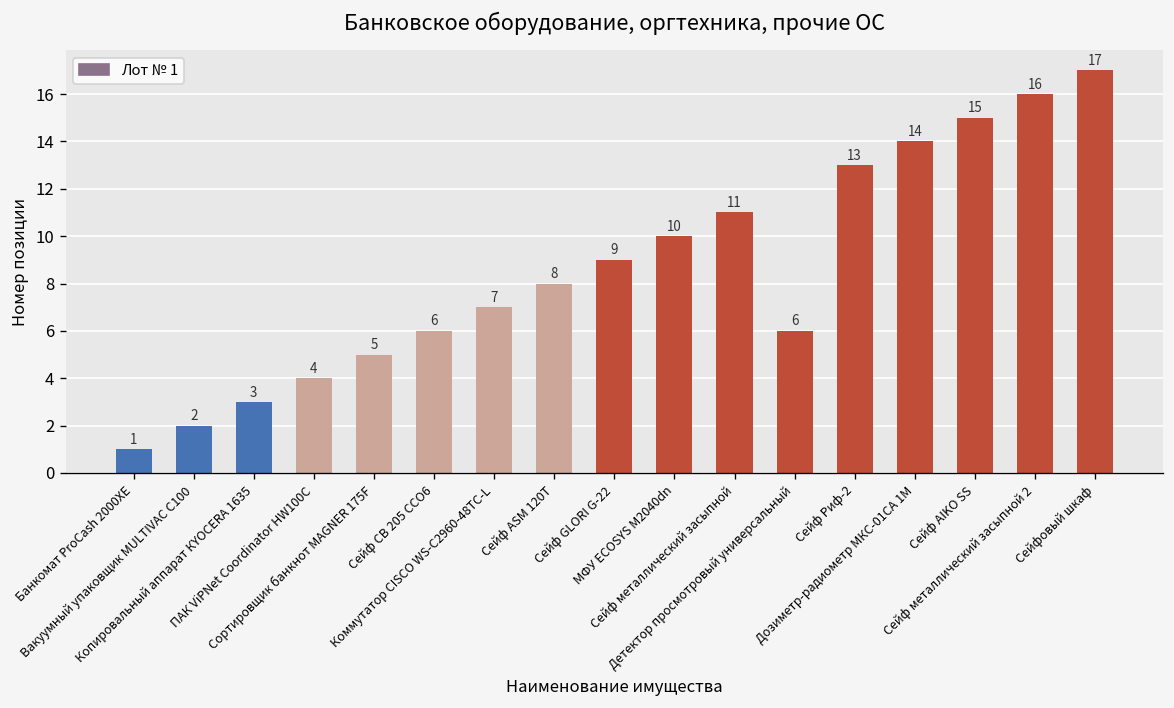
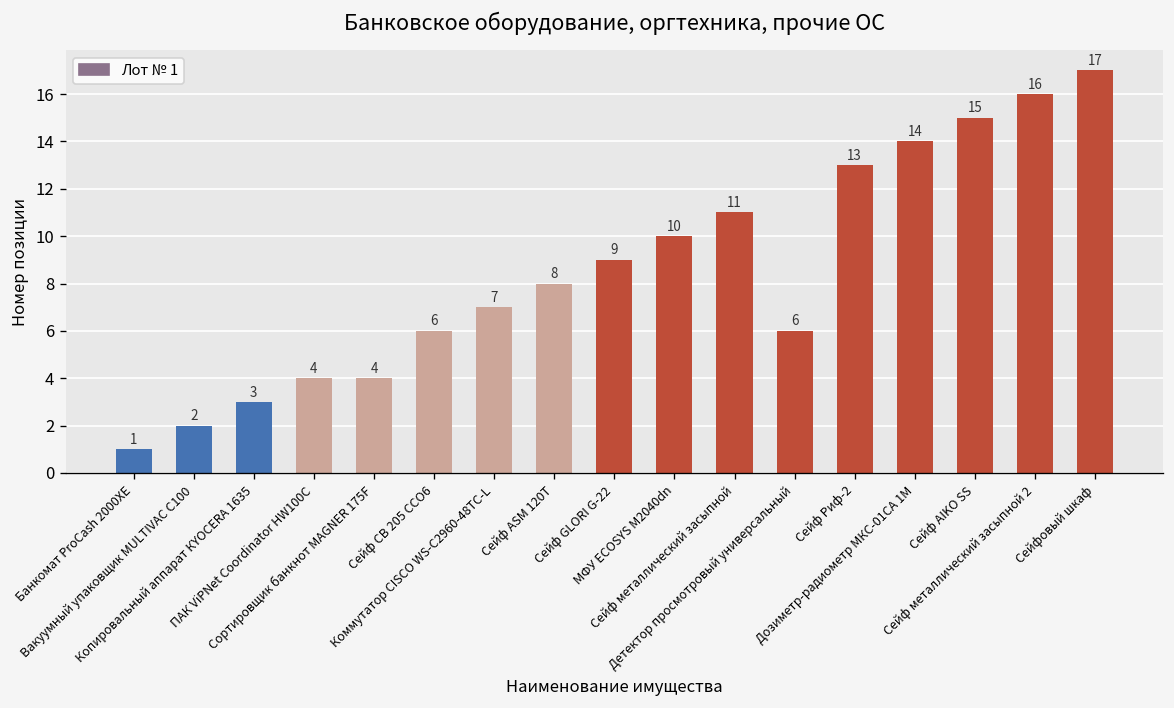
Сортировщик банкнот MAGNER 175F: 5 -> 4
